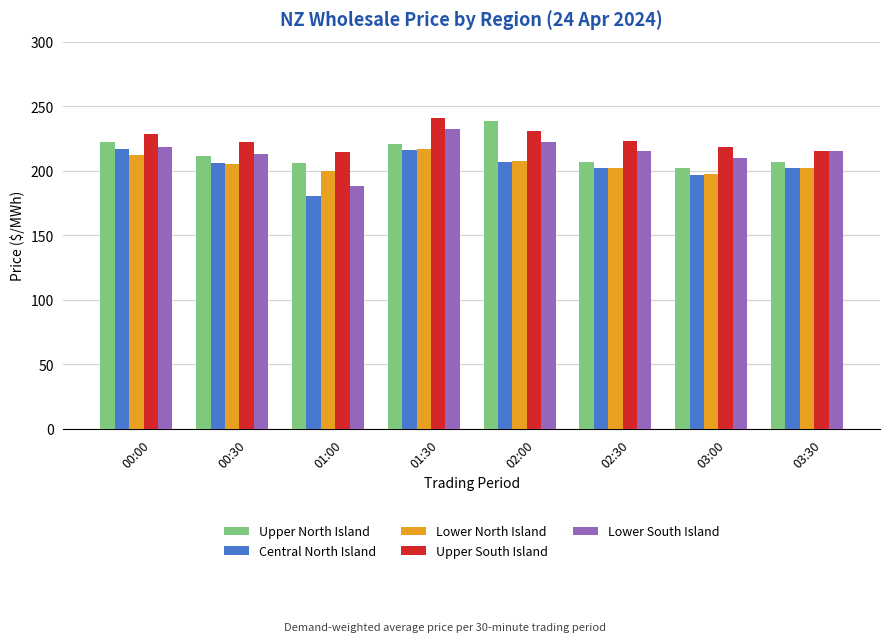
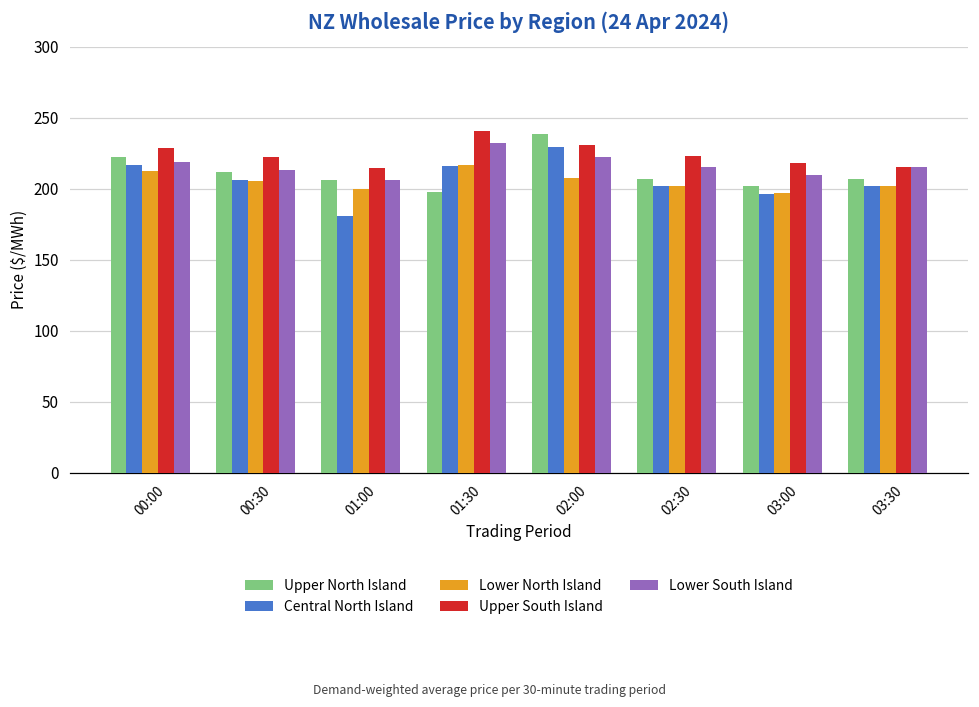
Lower South Island, 01:00: 188 -> 206
Upper North Island, 01:30: 221 -> 198
Central North Island, 02:00: 207 -> 229
